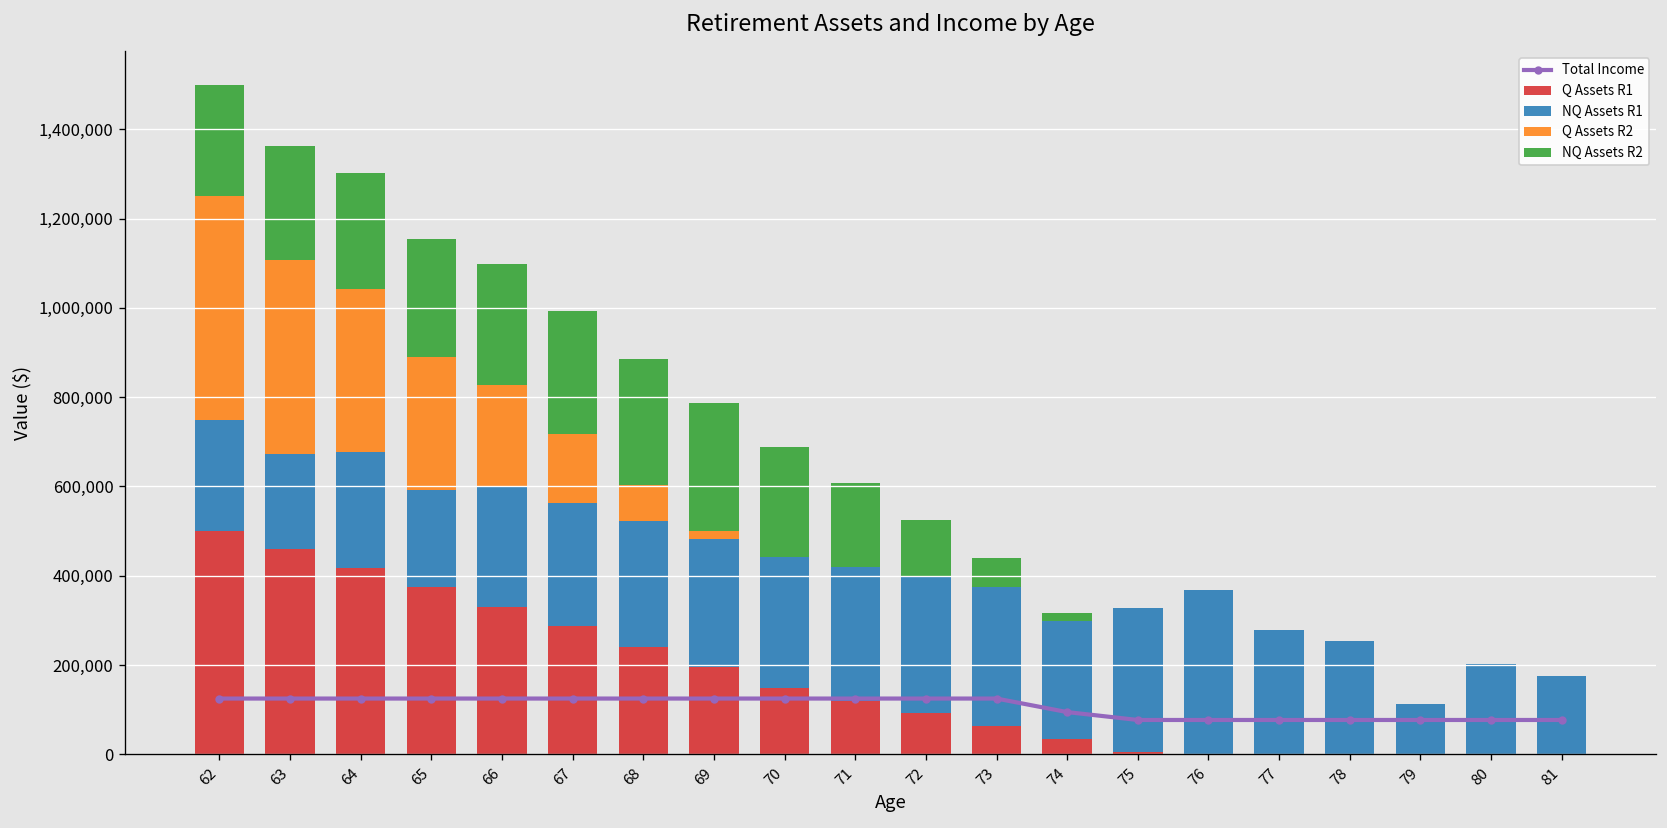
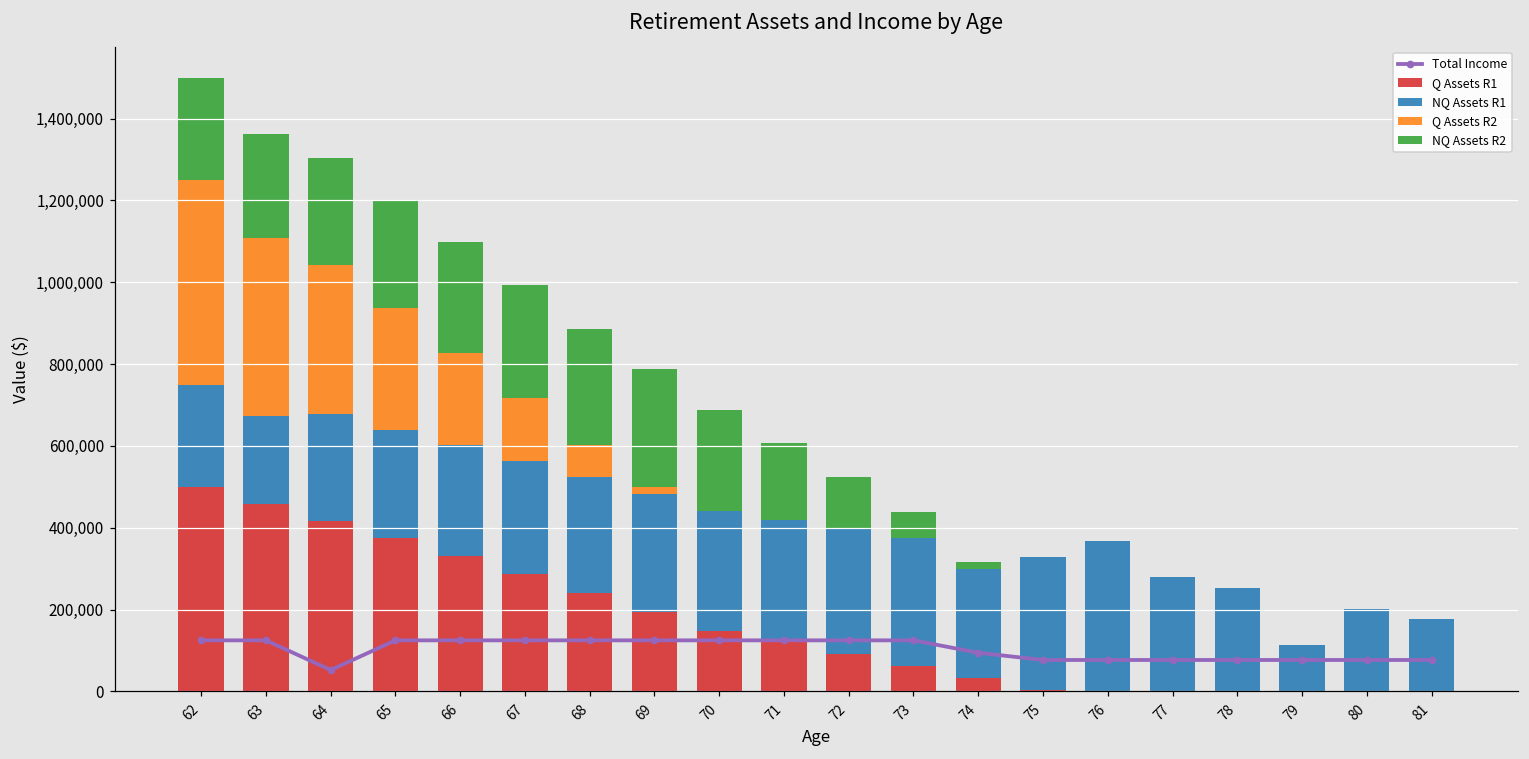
Total Income, 64: 130,000 -> 50,000
NQ Assets R1, 65: 220,000 -> 270,000
